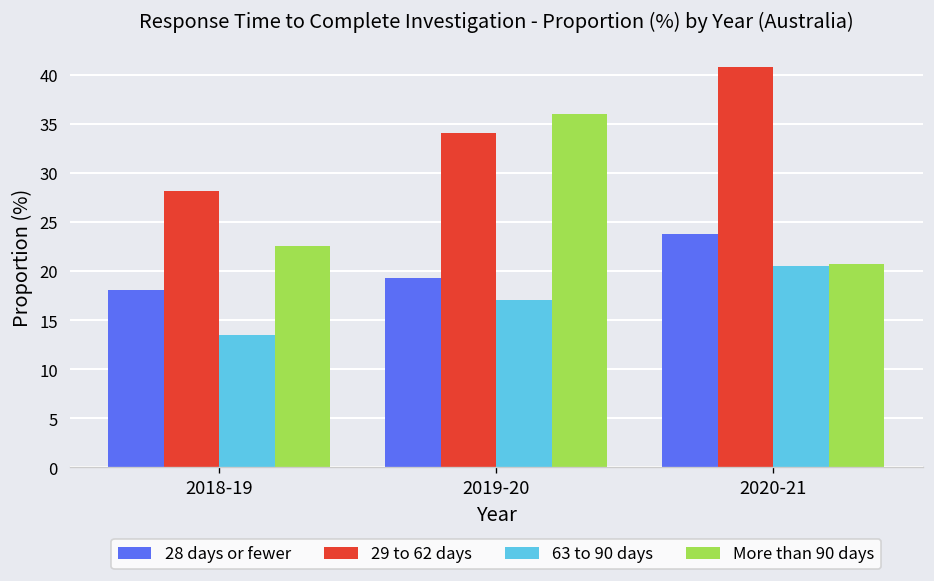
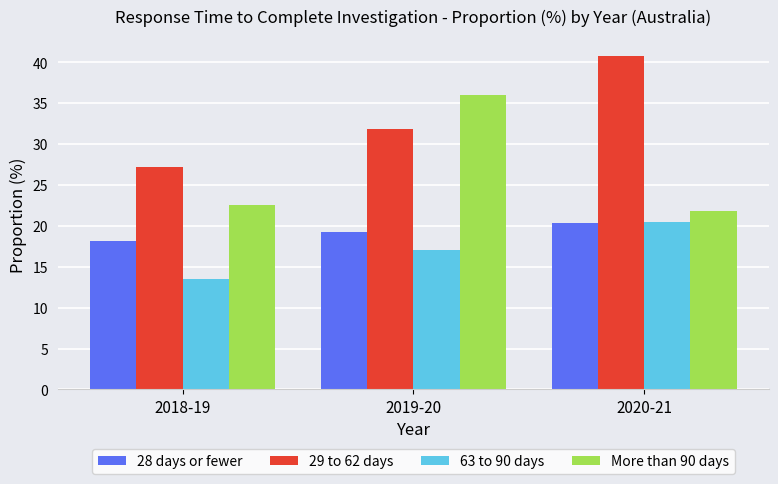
29 to 62 days, 2018-19: 28 -> 27
29 to 62 days, 2019-20: 34 -> 32
28 days or fewer, 2020-21: 24 -> 20
More than 90 days, 2020-21: 21 -> 22
